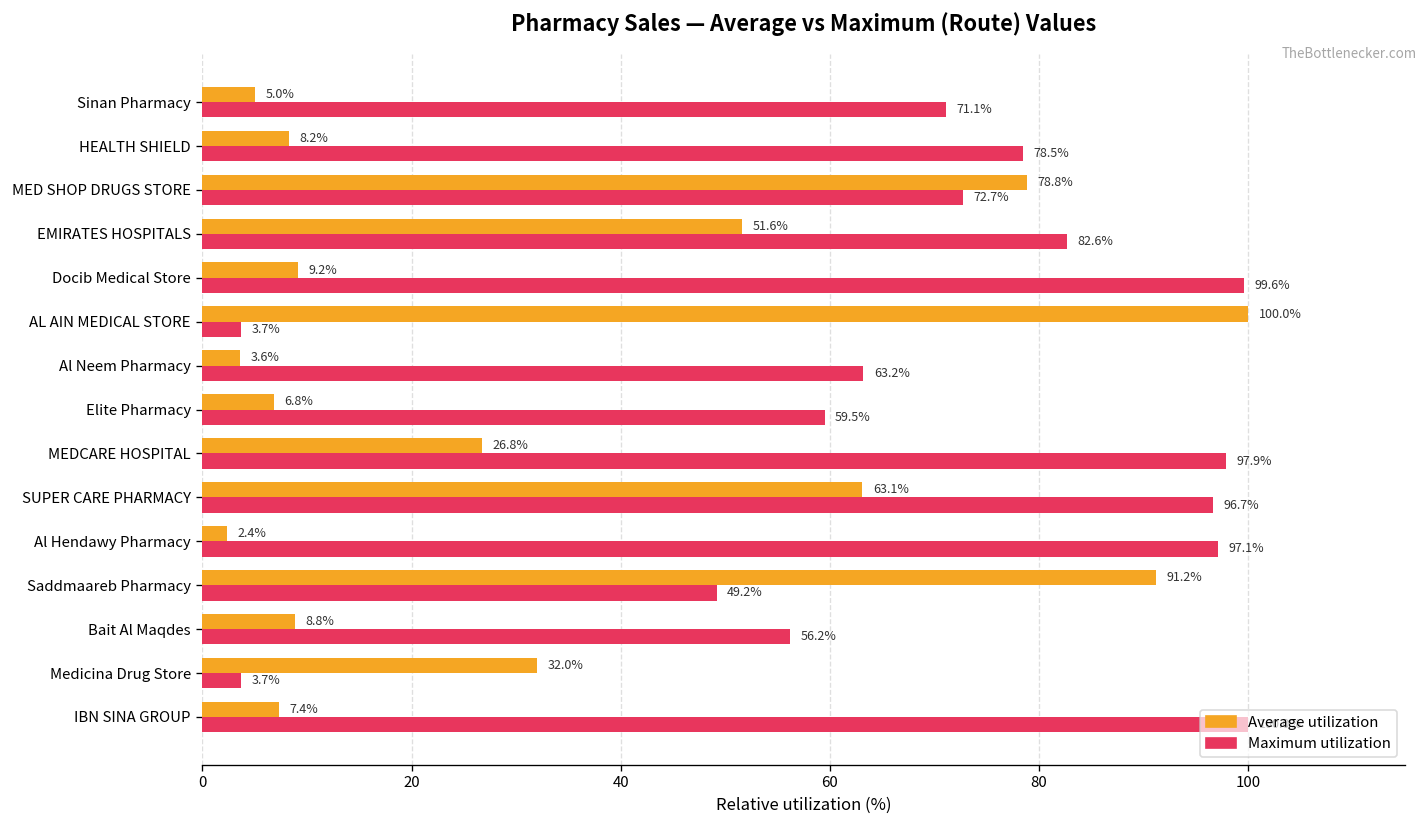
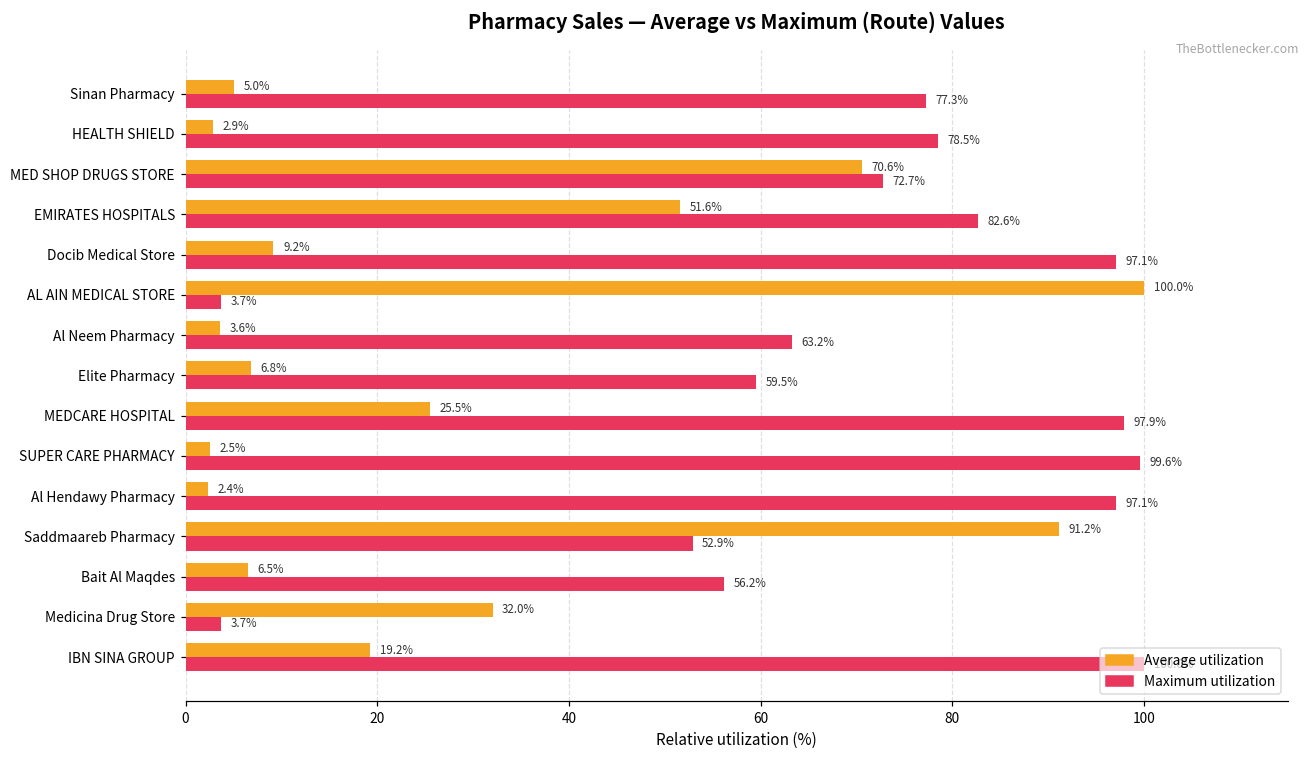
Maximum utilization, Sinan Pharmacy: 71.1% -> 77.3%
Average utilization, HEALTH SHIELD: 8.2% -> 2.9%
Average utilization, MED SHOP DRUGS STORE: 78.8% -> 70.6%
Maximum utilization, Docib Medical Store: 99.6% -> 97.1%
Average utilization, MEDCARE HOSPITAL: 26.8% -> 25.5%
Average utilization, SUPER CARE PHARMACY: 63.1% -> 2.5%
Maximum utilization, SUPER CARE PHARMACY: 96.7% -> 99.6%
Maximum utilization, Saddmaareb Pharmacy: 49.2% -> 52.9%
Average utilization, Bait Al Maqdes: 8.8% -> 6.5%
Average utilization, IBN SINA GROUP: 7.4% -> 19.2%
